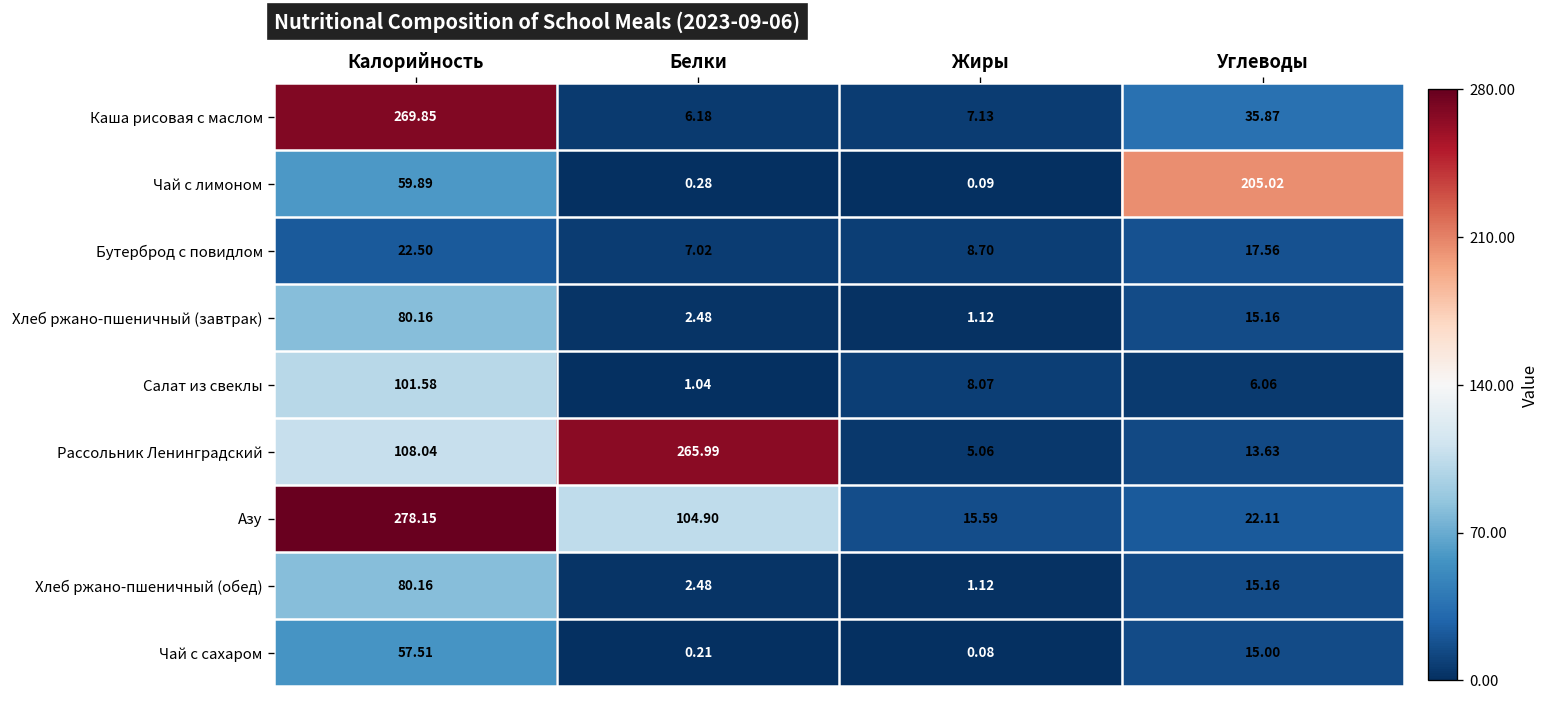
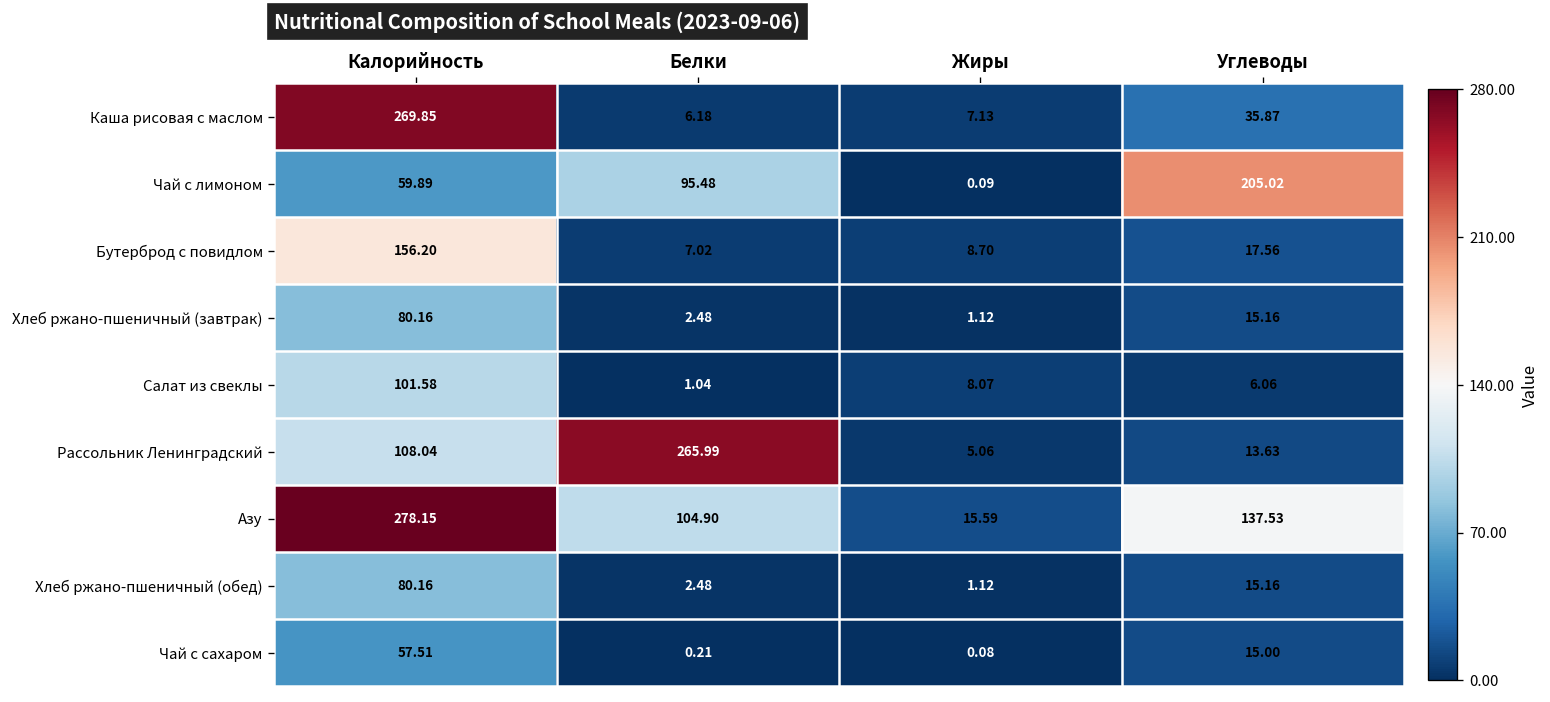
Чай с лимоном, Белки: 0.28 -> 95.48
Бутерброд с повидлом, Калорийность: 22.50 -> 156.20
Азу, Углеводы: 22.11 -> 137.53
